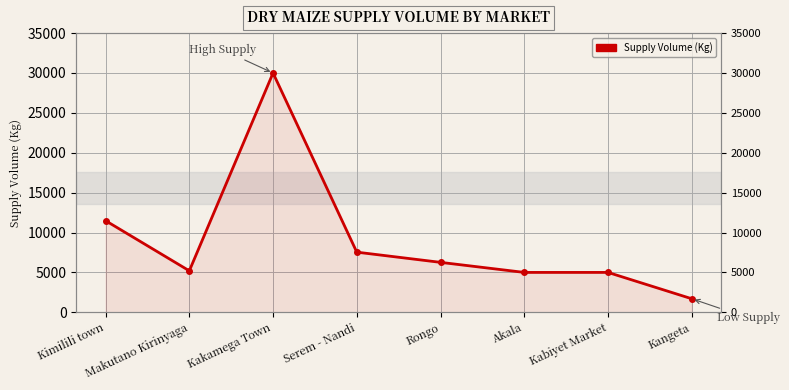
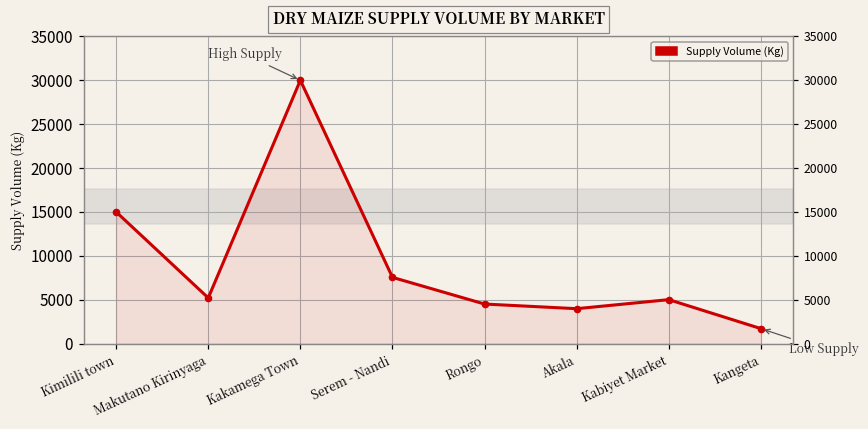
Kimilili town: 11000 -> 15000
Rongo: 6000 -> 5000
Akala: 5000 -> 4000
